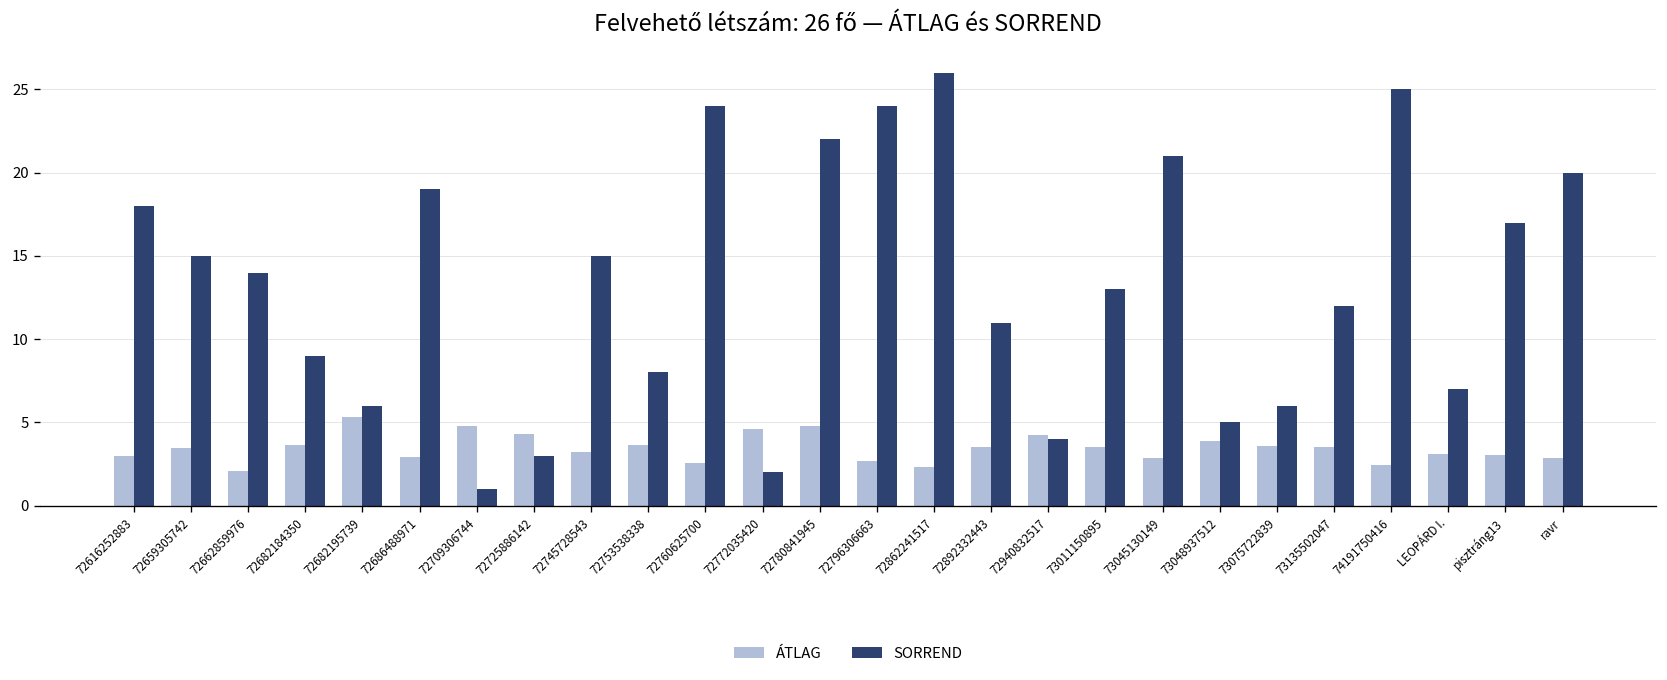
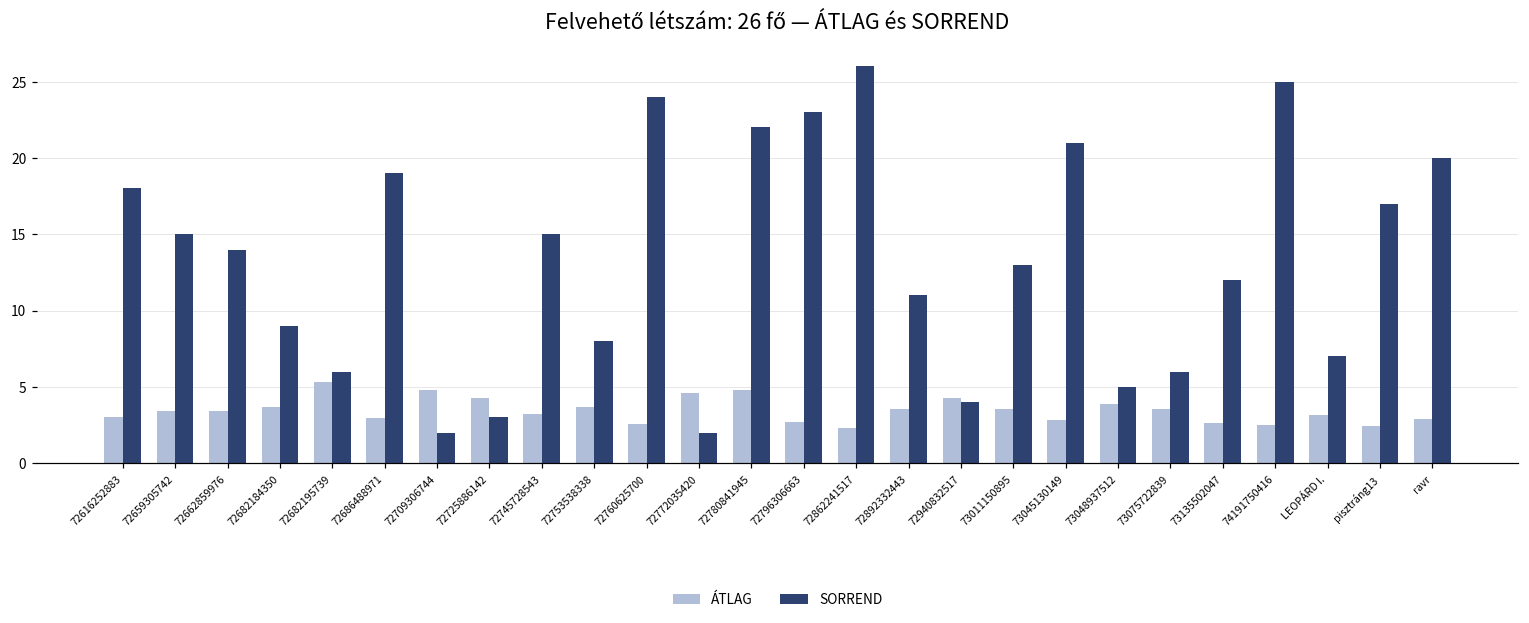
ÁTLAG, 72662859976: 2.1 -> 3.5
SORREND, 72709306744: 1 -> 2
SORREND, 72796306663: 24 -> 23
ÁTLAG, 73135502047: 3.6 -> 2.6
ÁTLAG, pisztráng13: 3.1 -> 2.4
